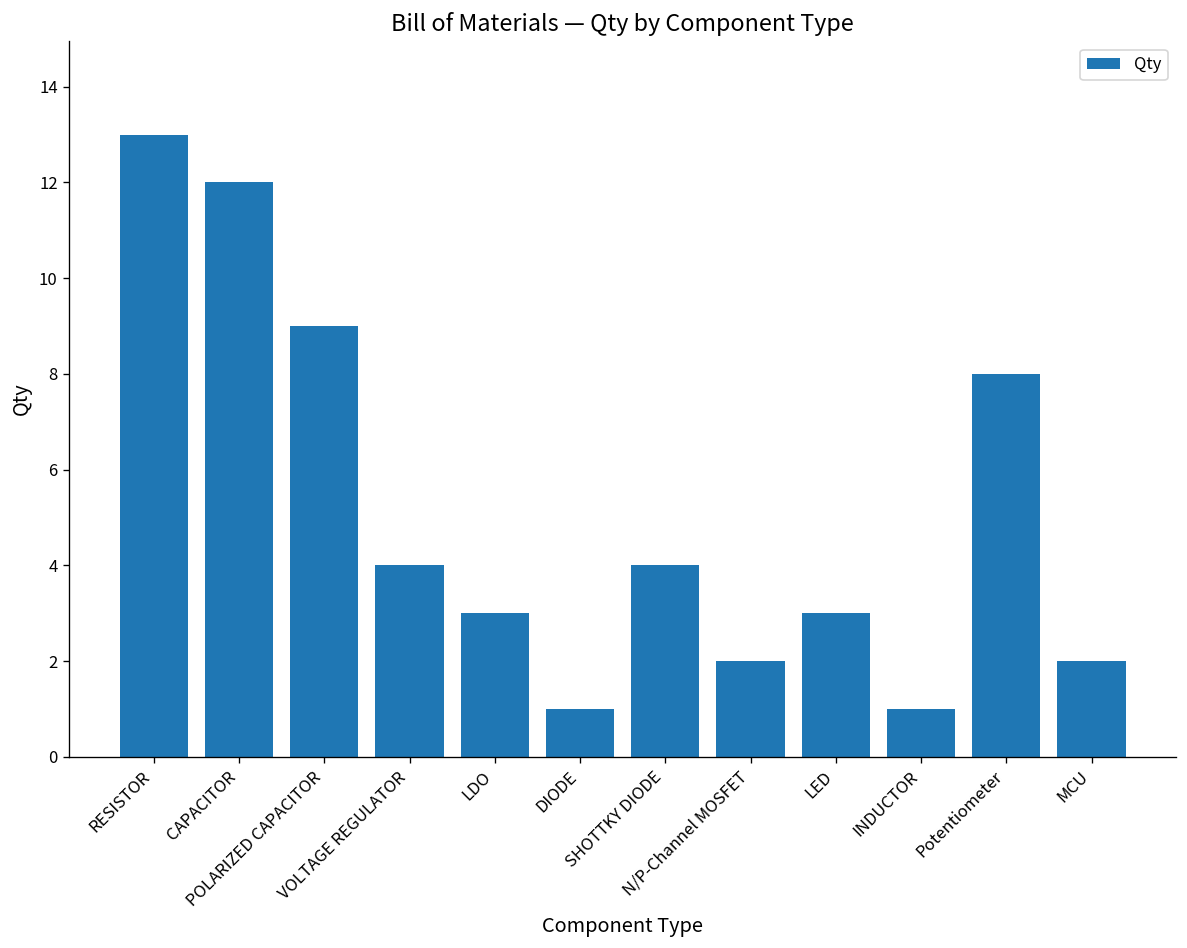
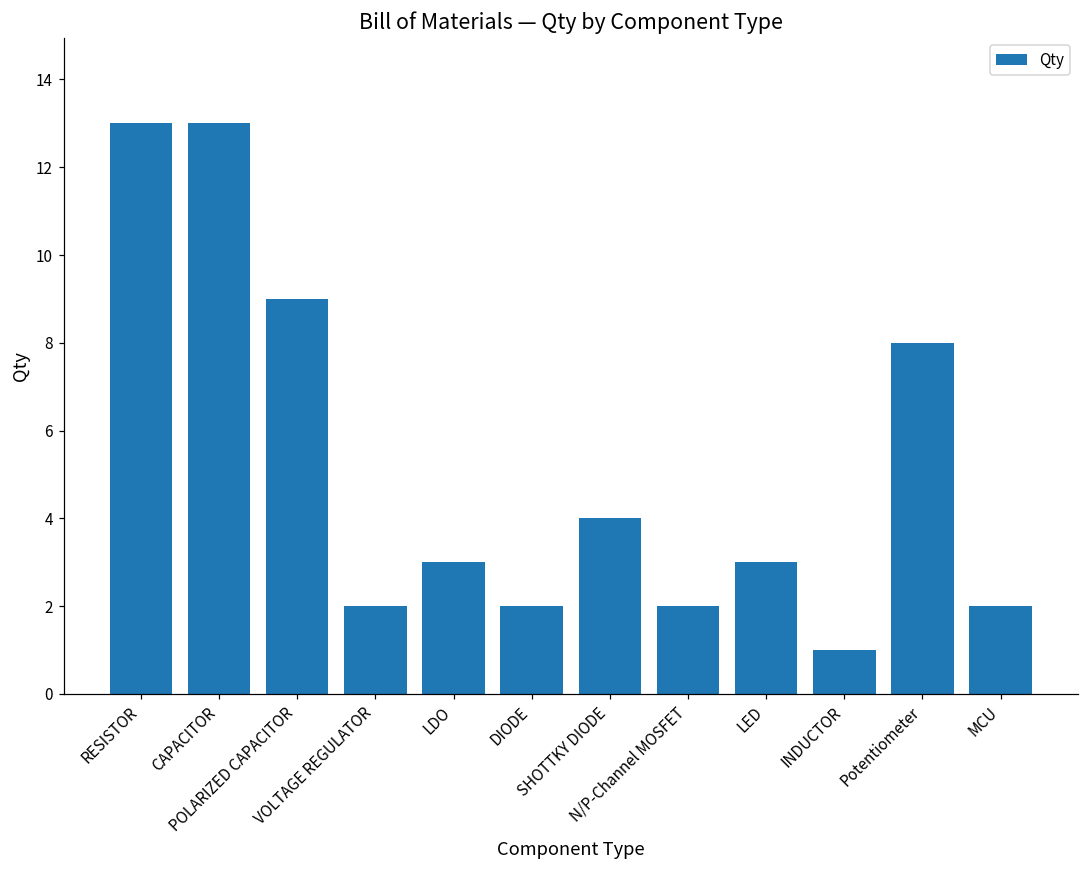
CAPACITOR: 12 -> 13
VOLTAGE REGULATOR: 4 -> 2
DIODE: 1 -> 2
